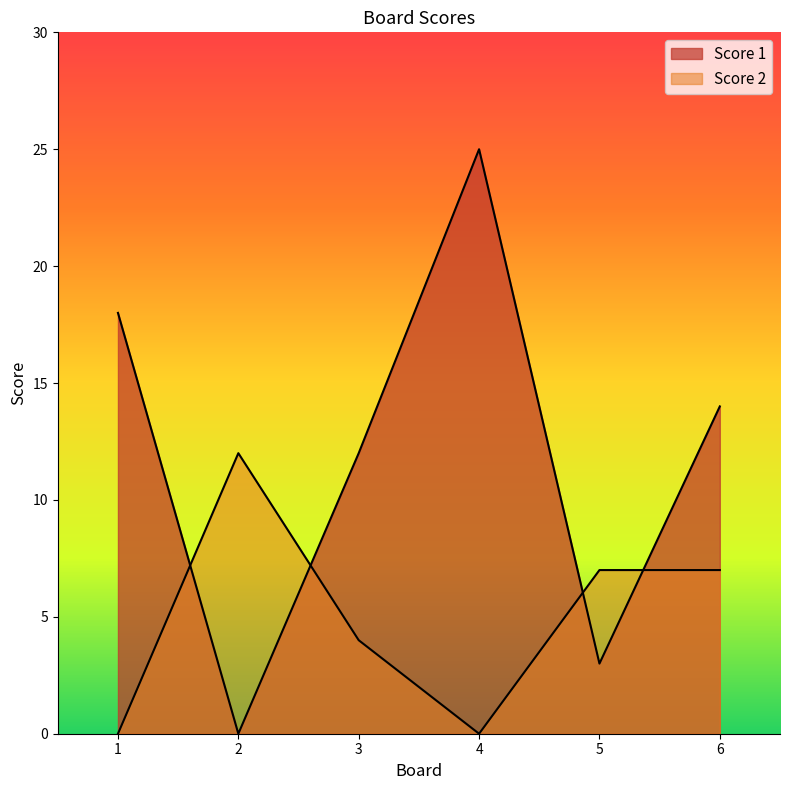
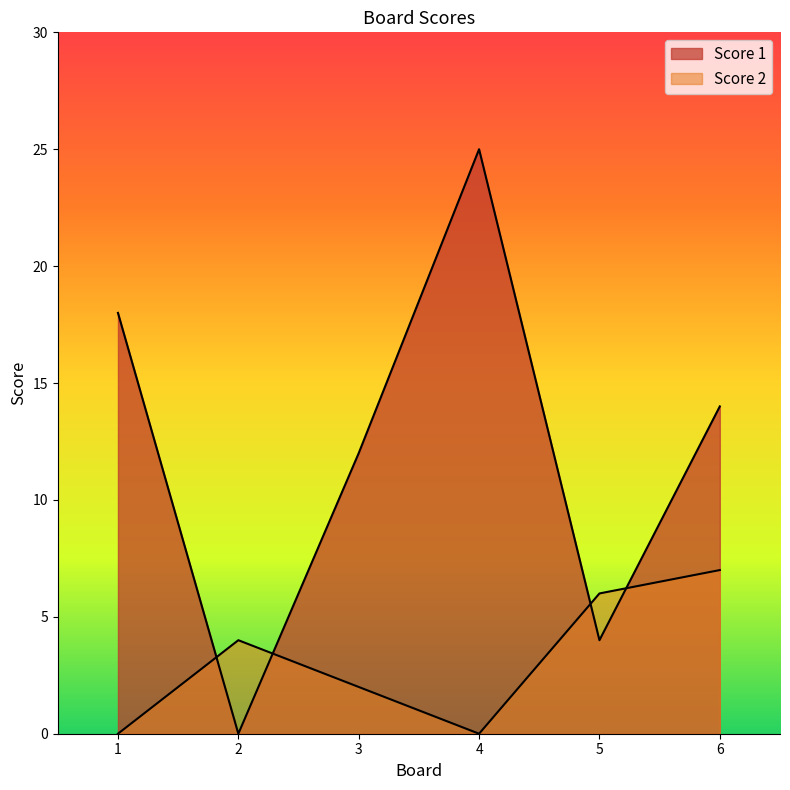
Score 2, 2: 12 -> 4
Score 2, 3: 4 -> 2
Score 1, 5: 3 -> 4
Score 2, 5: 7 -> 6
